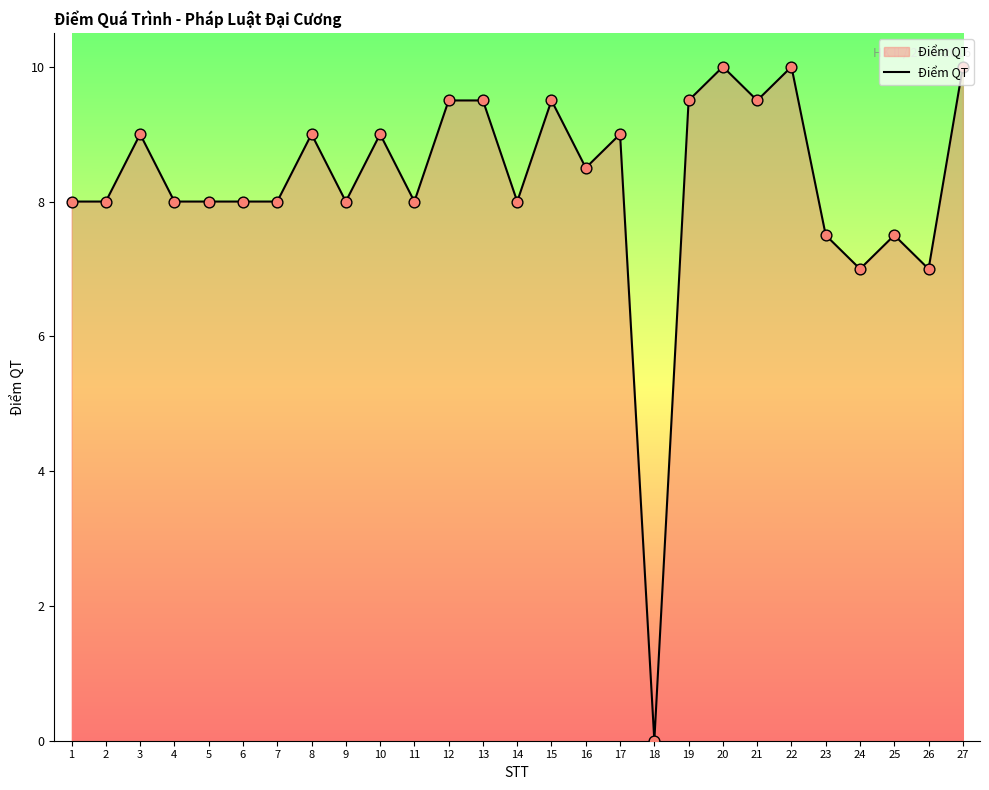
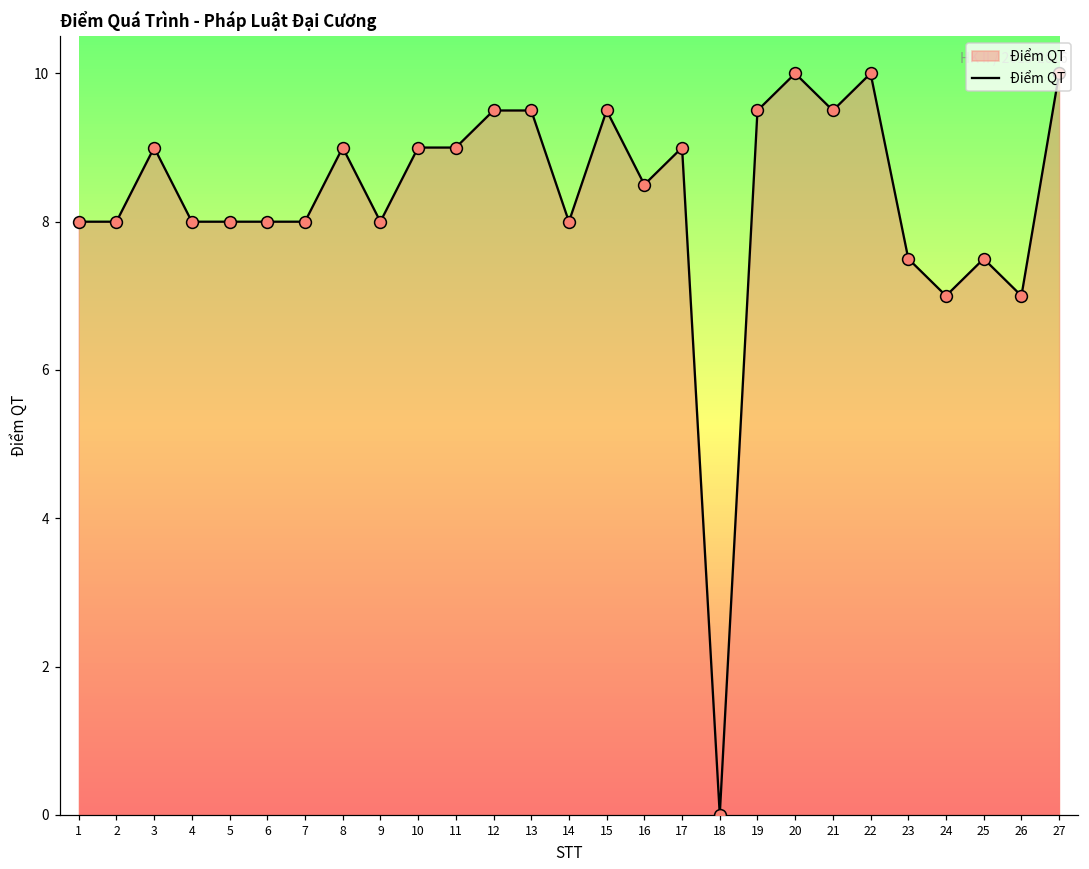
11: 8 -> 9
